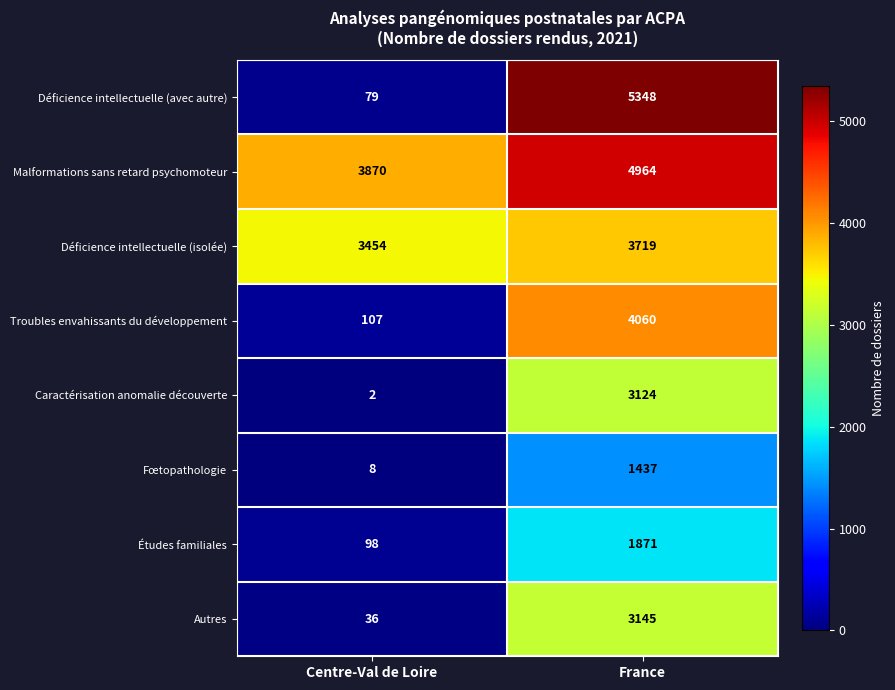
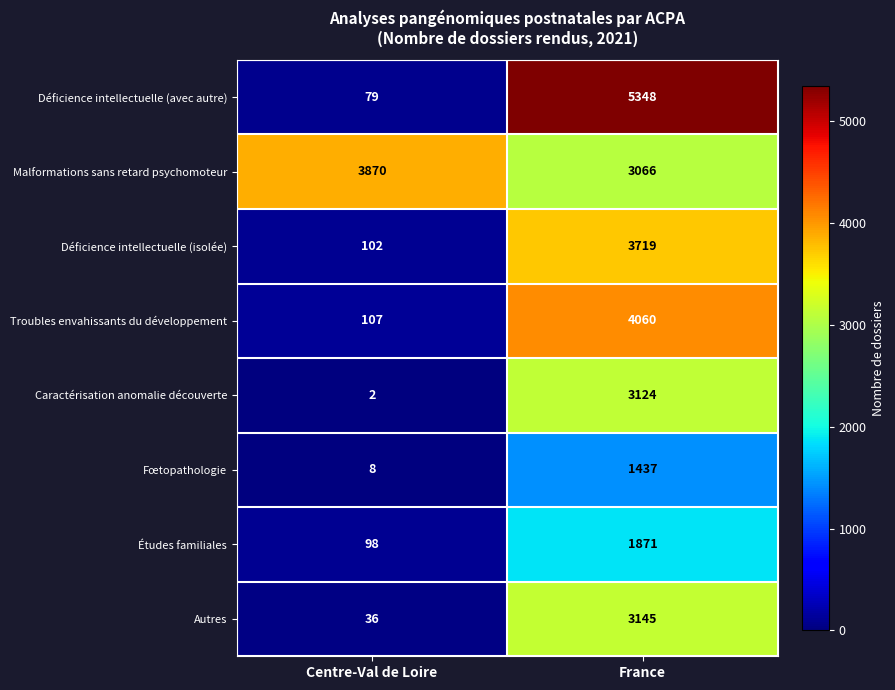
Malformations sans retard psychomoteur, France: 4964 -> 3066
Déficience intellectuelle (isolée), Centre-Val de Loire: 3454 -> 102
